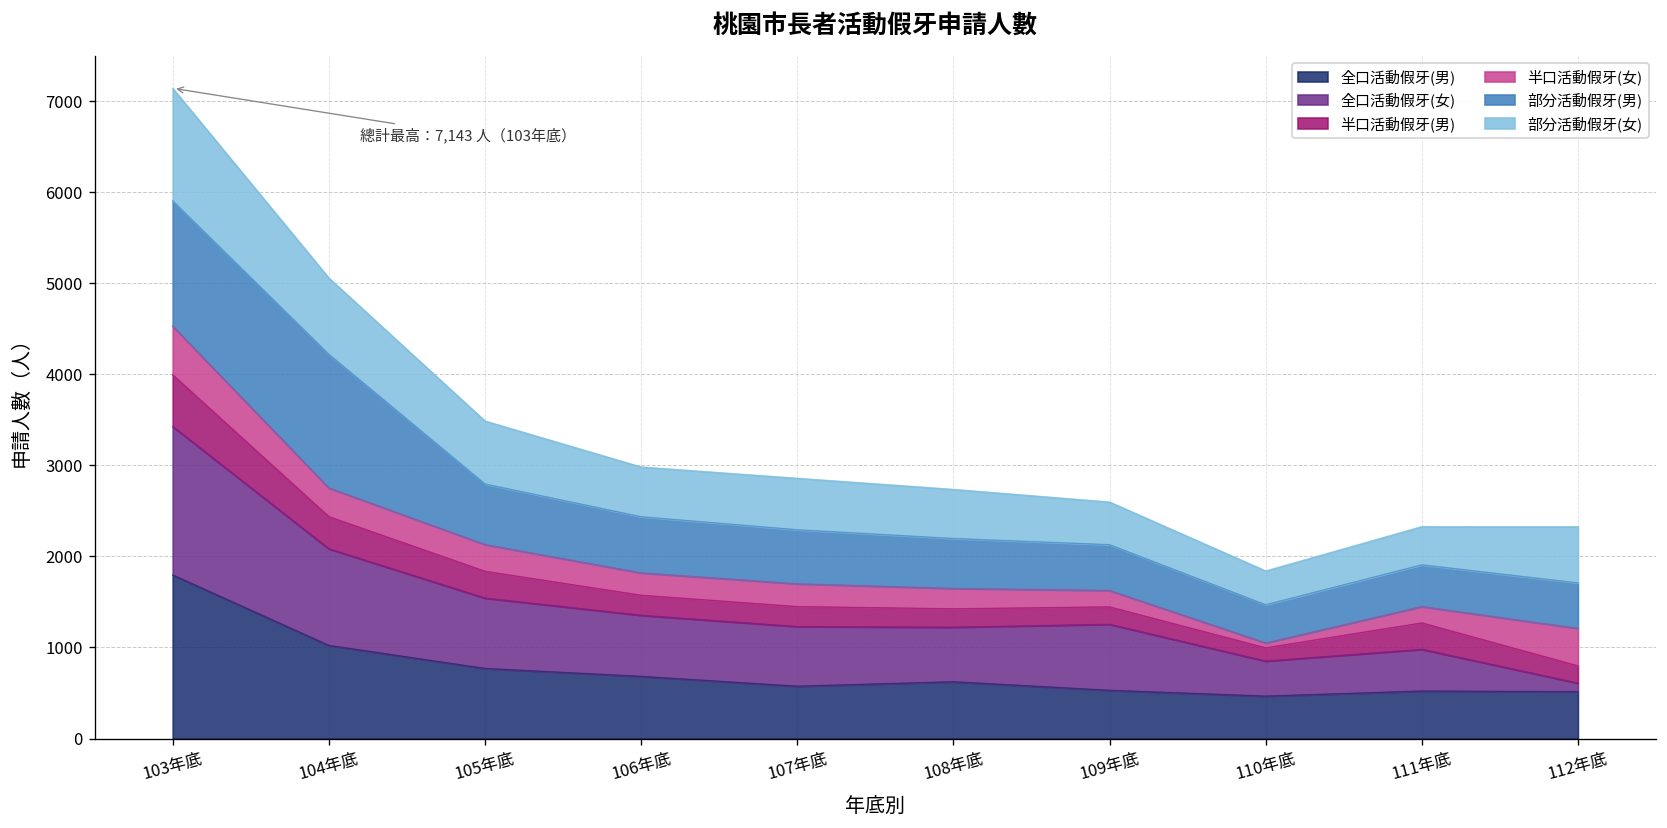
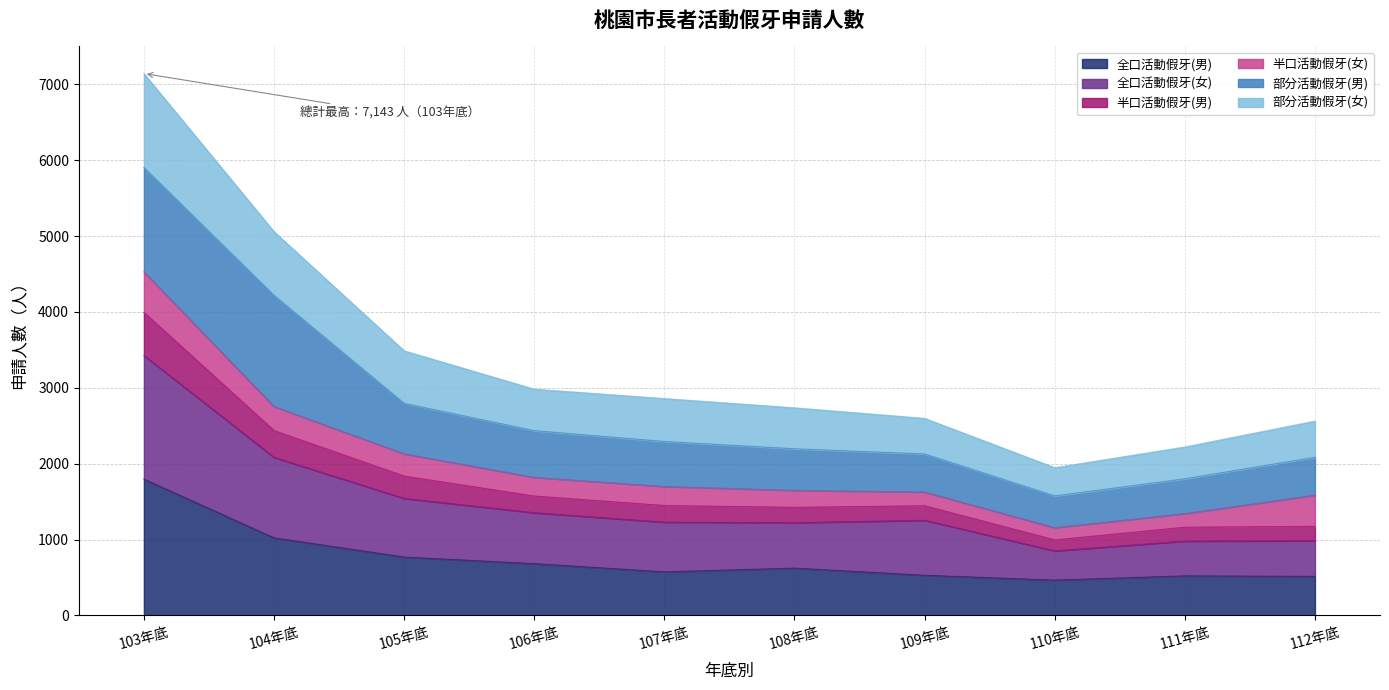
半口活動假牙(女), 110年底: 100 -> 200
半口活動假牙(男), 111年底: 300 -> 200
全口活動假牙(女), 112年底: 100 -> 500
部分活動假牙(女), 112年底: 600 -> 500
